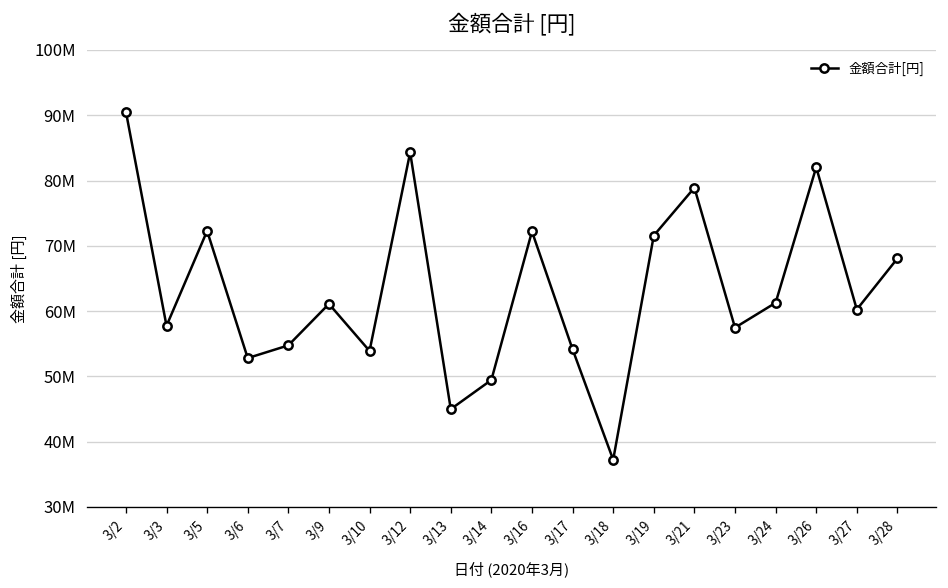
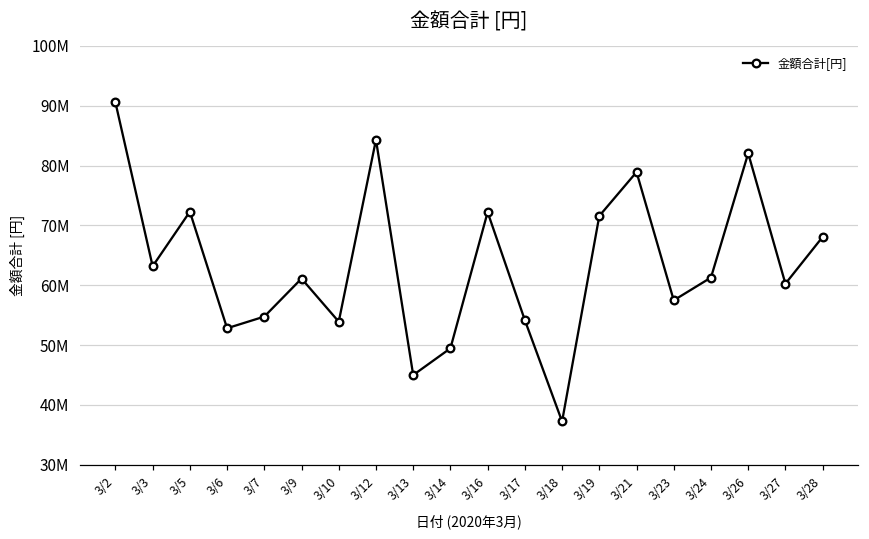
3/3: 58000000 -> 63000000
